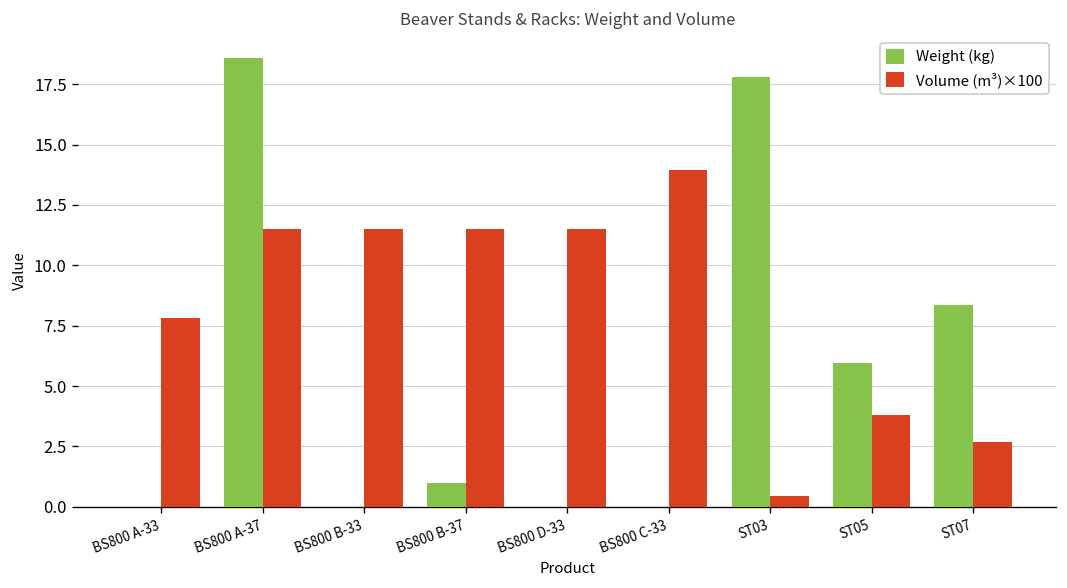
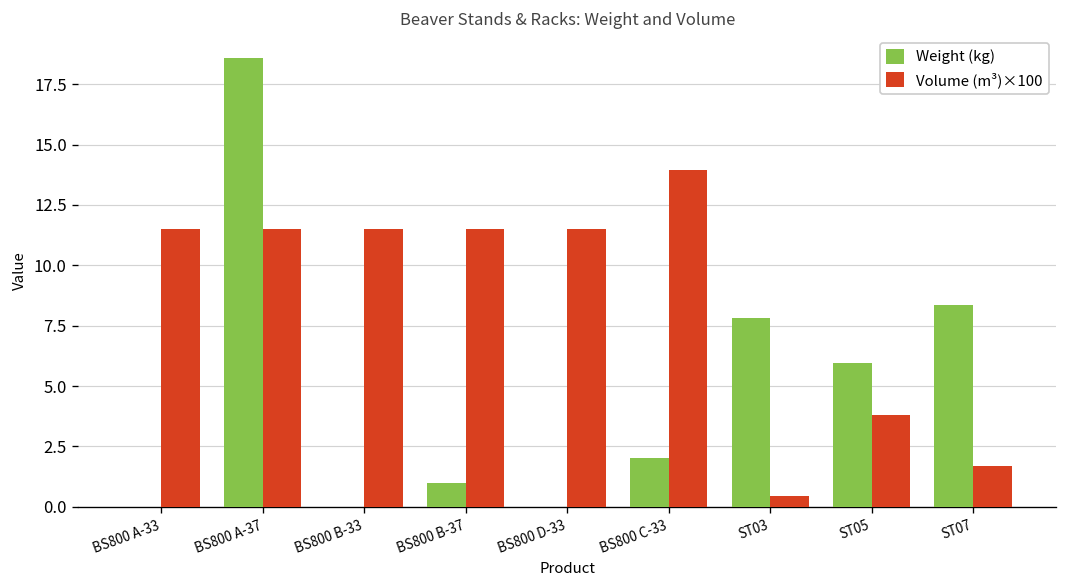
Volume (m³)×100, BS800 A-33: 7.8 -> 11.5
Weight (kg), BS800 C-33: 0 -> 2
Weight (kg), ST03: 17.8 -> 7.8
Volume (m³)×100, ST07: 2.7 -> 1.7
